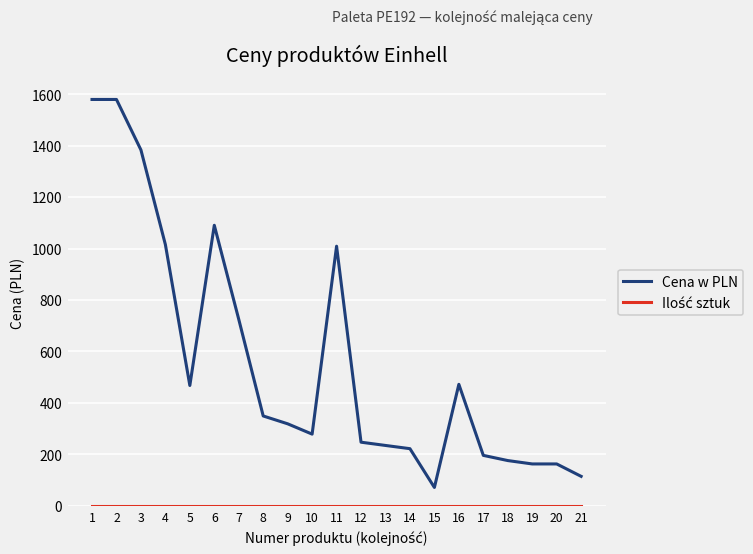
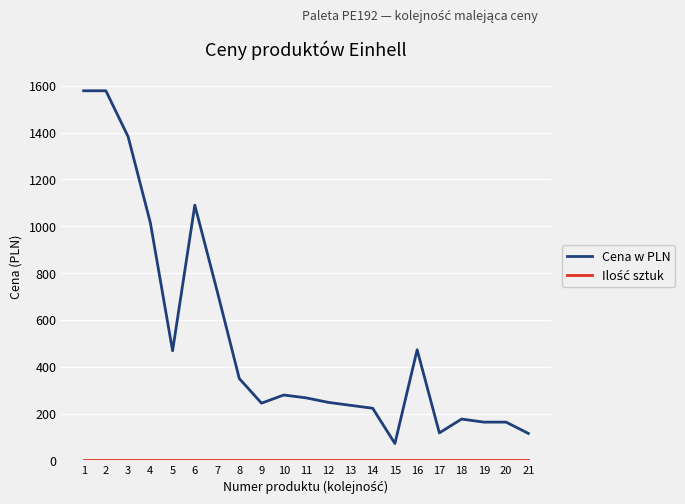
Cena w PLN, 9: 320 -> 240
Cena w PLN, 11: 1010 -> 270
Cena w PLN, 17: 200 -> 120
